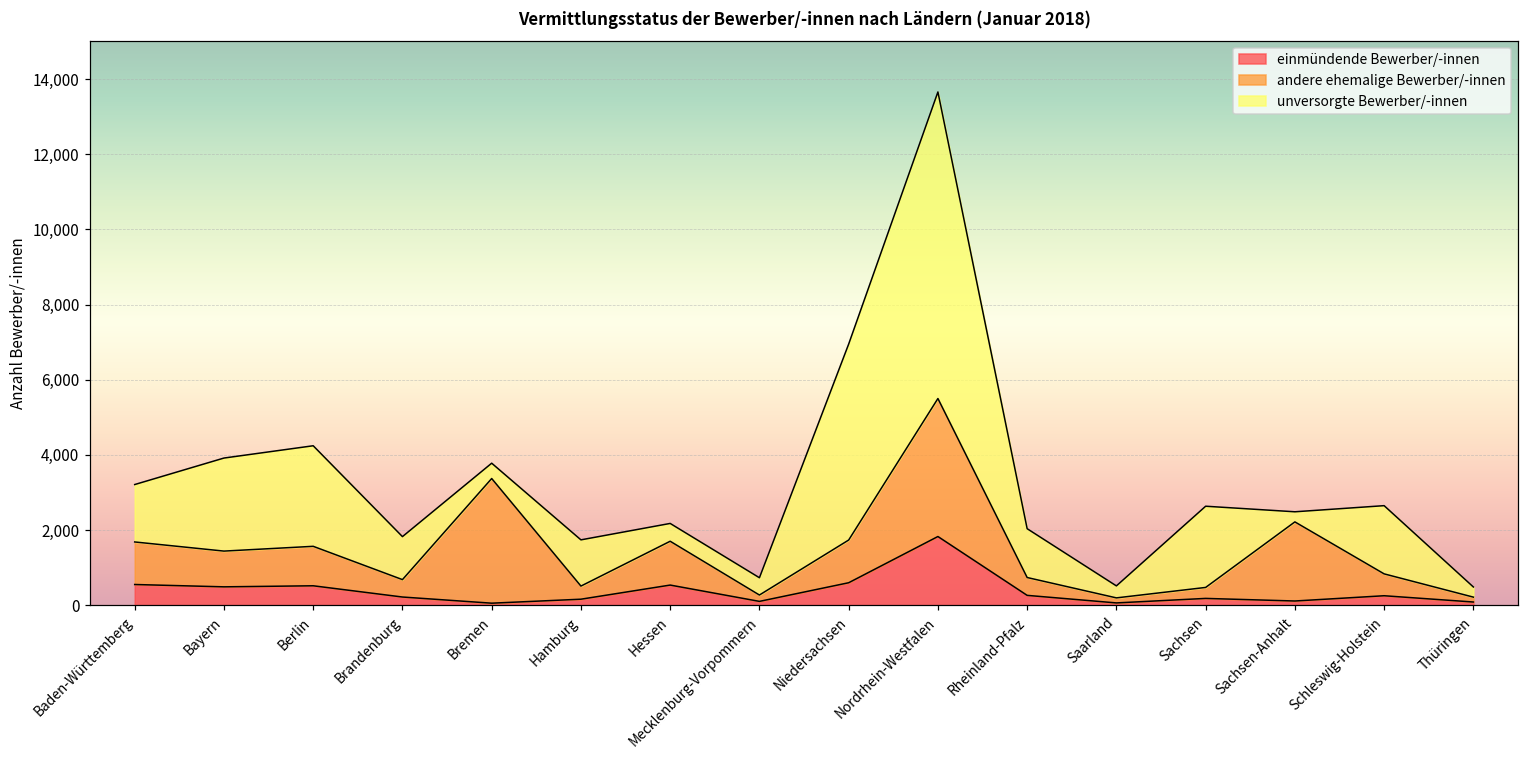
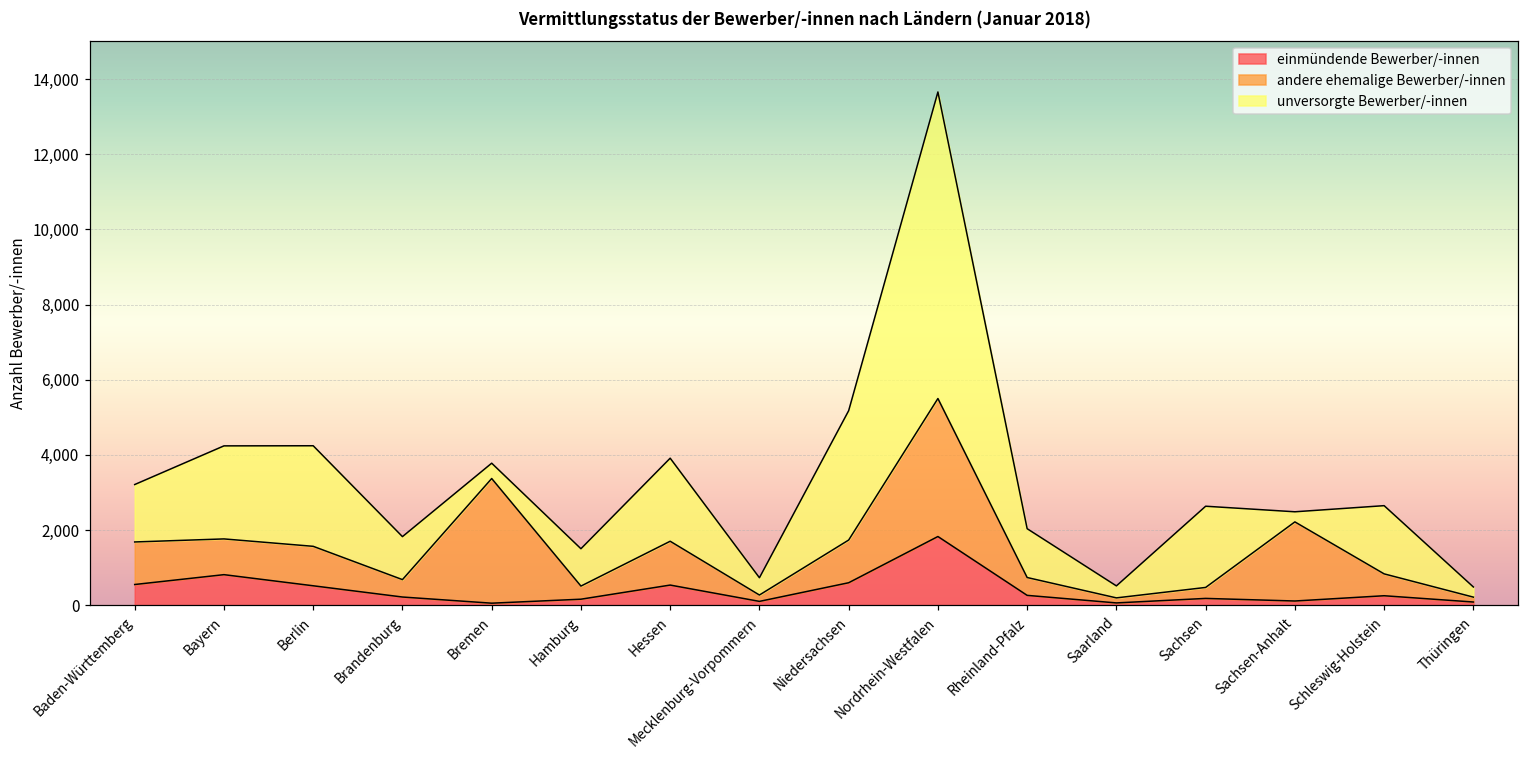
einmündende Bewerber/-innen, Bayern: 500 -> 800
unversorgte Bewerber/-innen, Hamburg: 1,200 -> 1,000
unversorgte Bewerber/-innen, Hessen: 500 -> 2,200
unversorgte Bewerber/-innen, Niedersachsen: 5,200 -> 3,400
